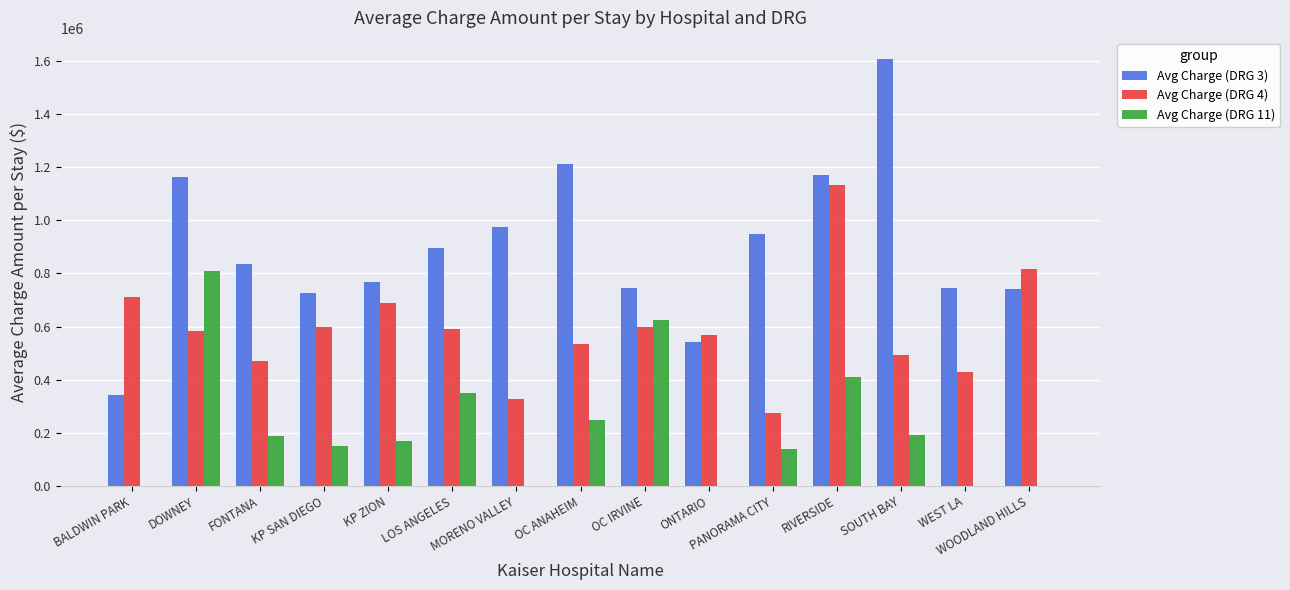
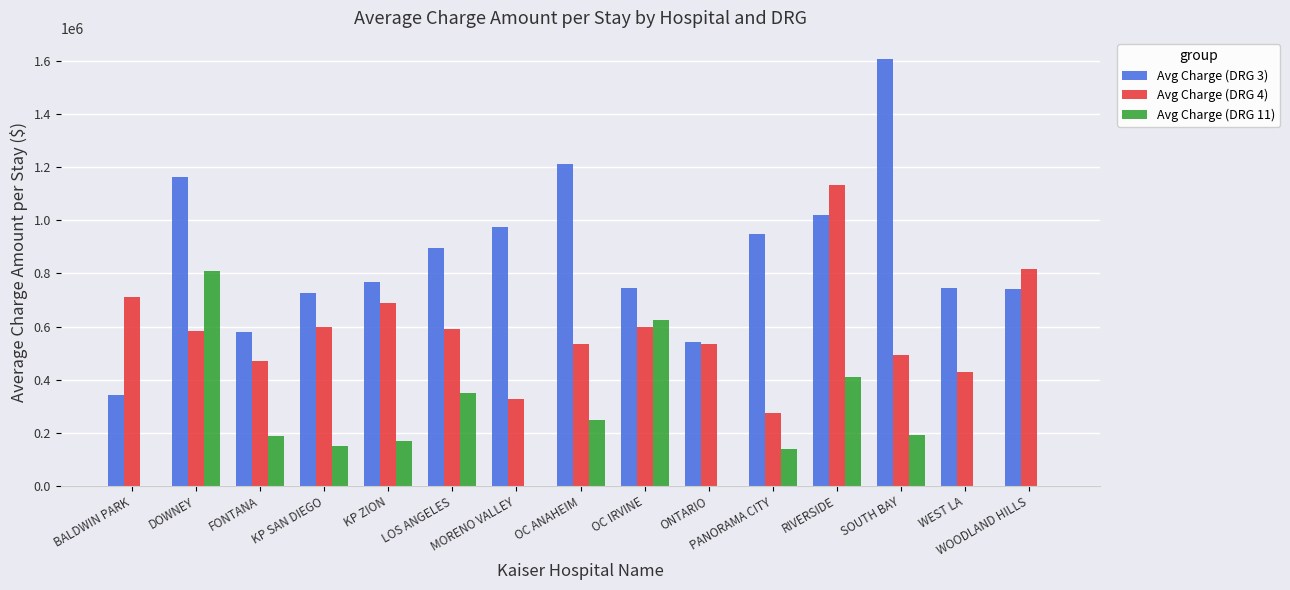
Avg Charge (DRG 3), FONTANA: 830000 -> 580000
Avg Charge (DRG 4), ONTARIO: 570000 -> 530000
Avg Charge (DRG 3), RIVERSIDE: 1170000 -> 1020000
